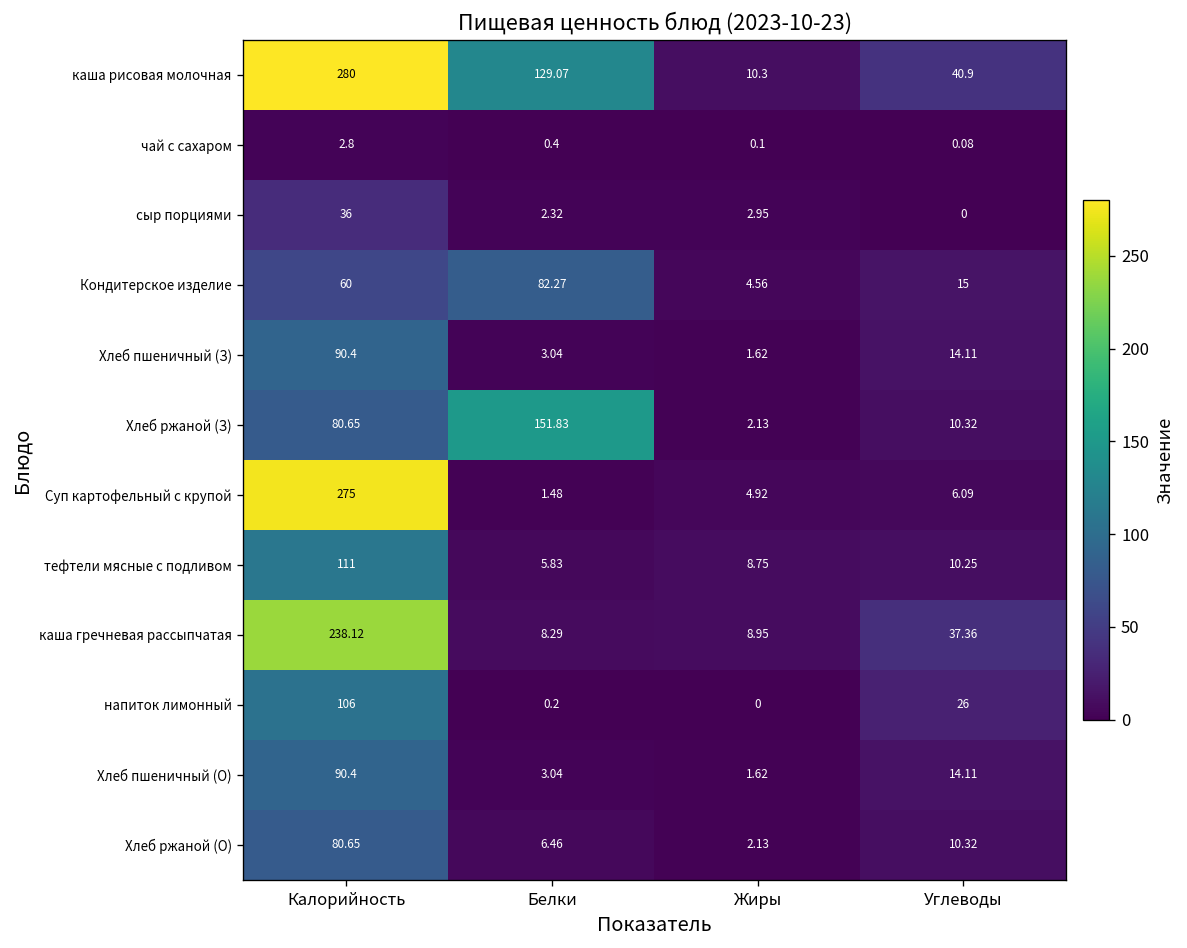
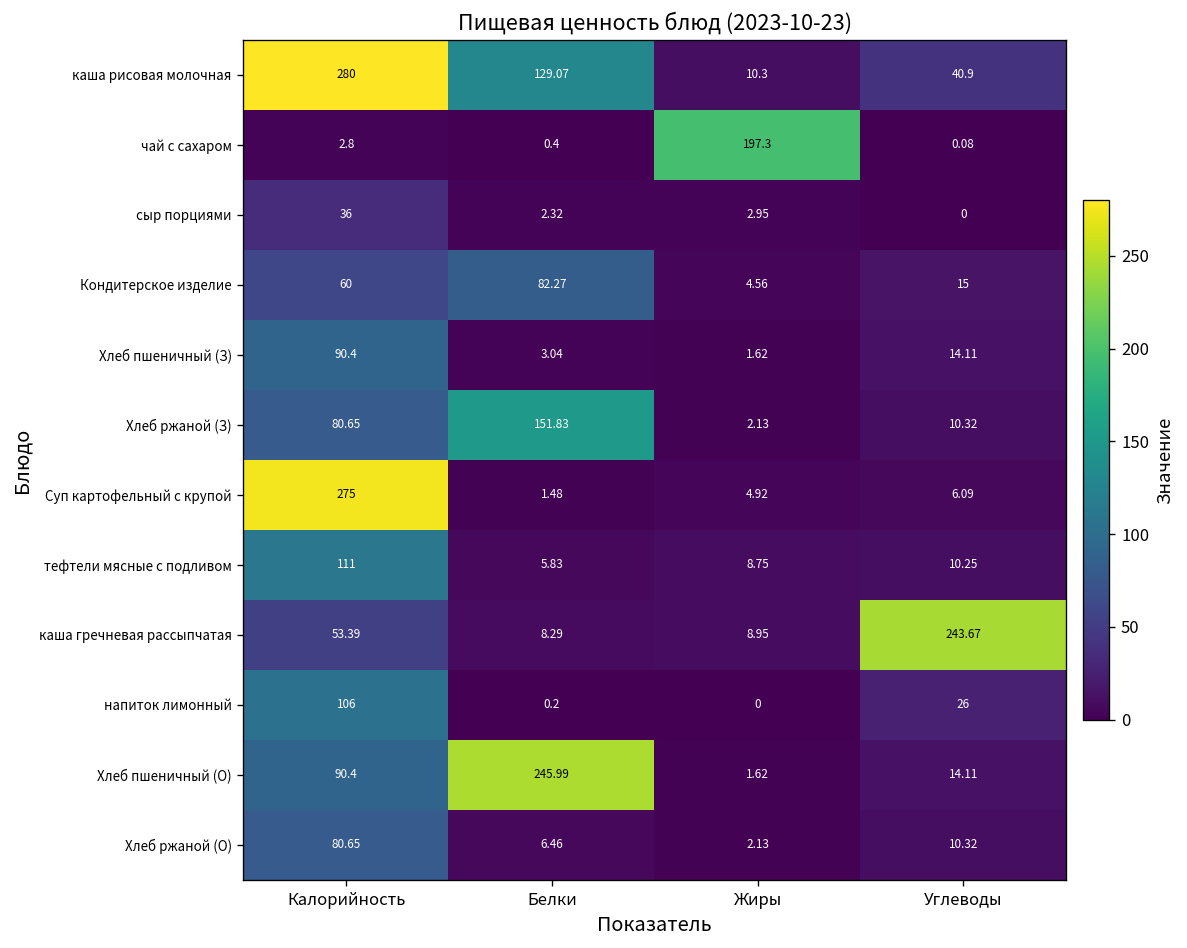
чай с сахаром, Жиры: 0.1 -> 197.3
каша гречневая рассыпчатая, Калорийность: 238.12 -> 53.39
каша гречневая рассыпчатая, Углеводы: 37.36 -> 243.67
Хлеб пшеничный (О), Белки: 3.04 -> 245.99
